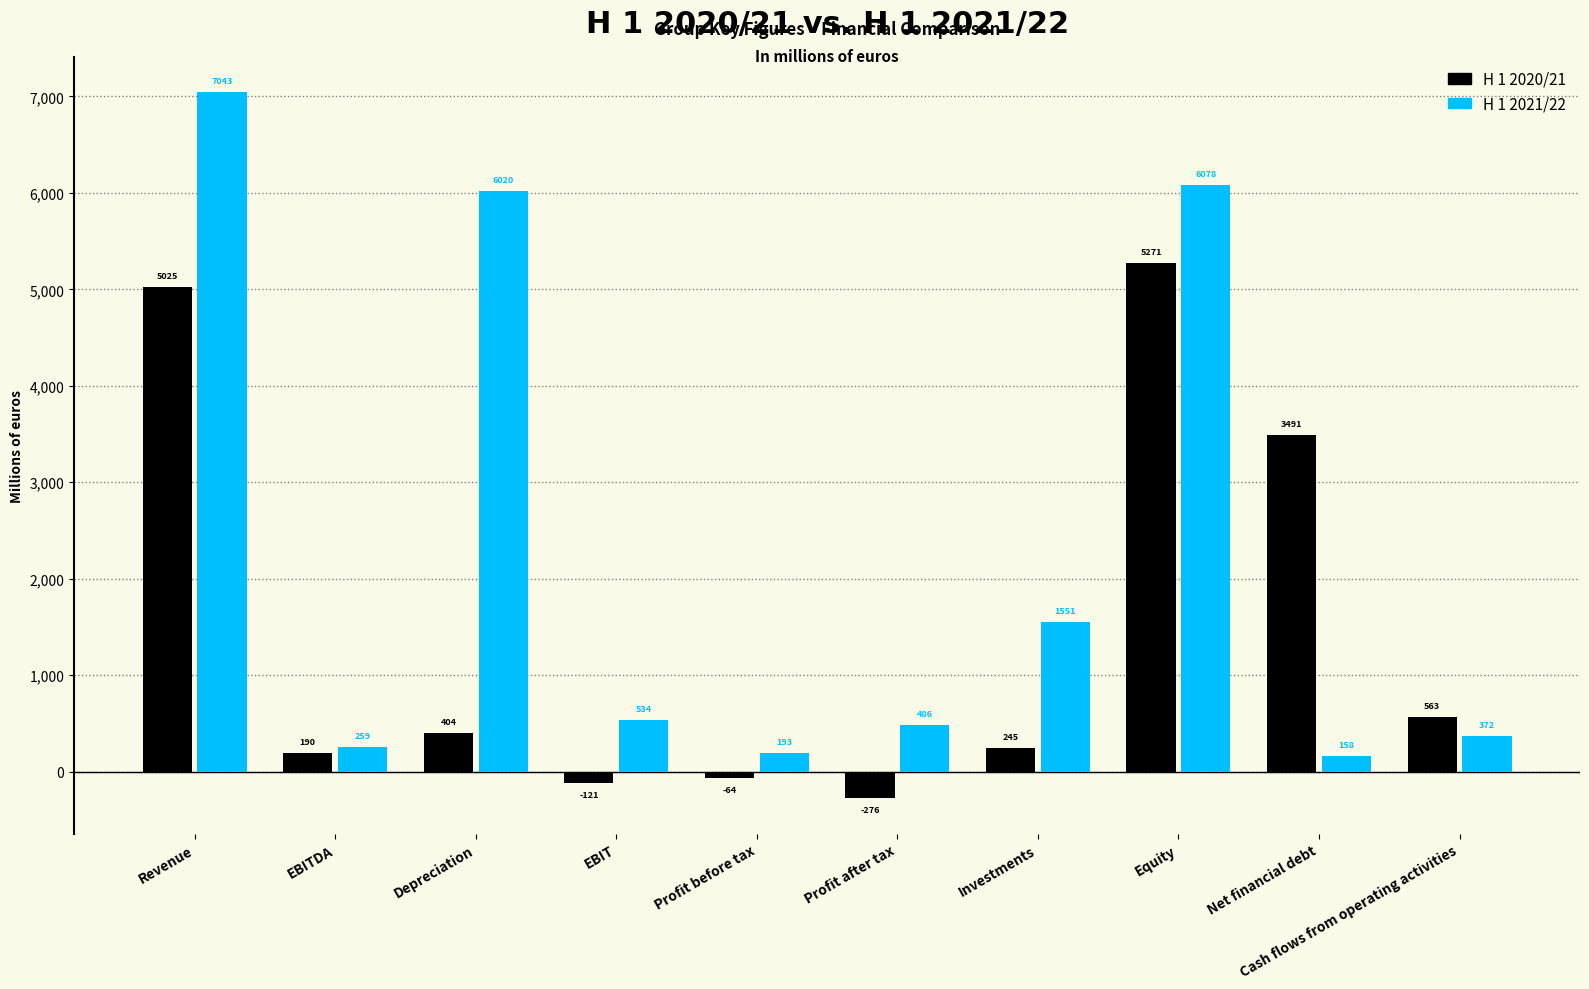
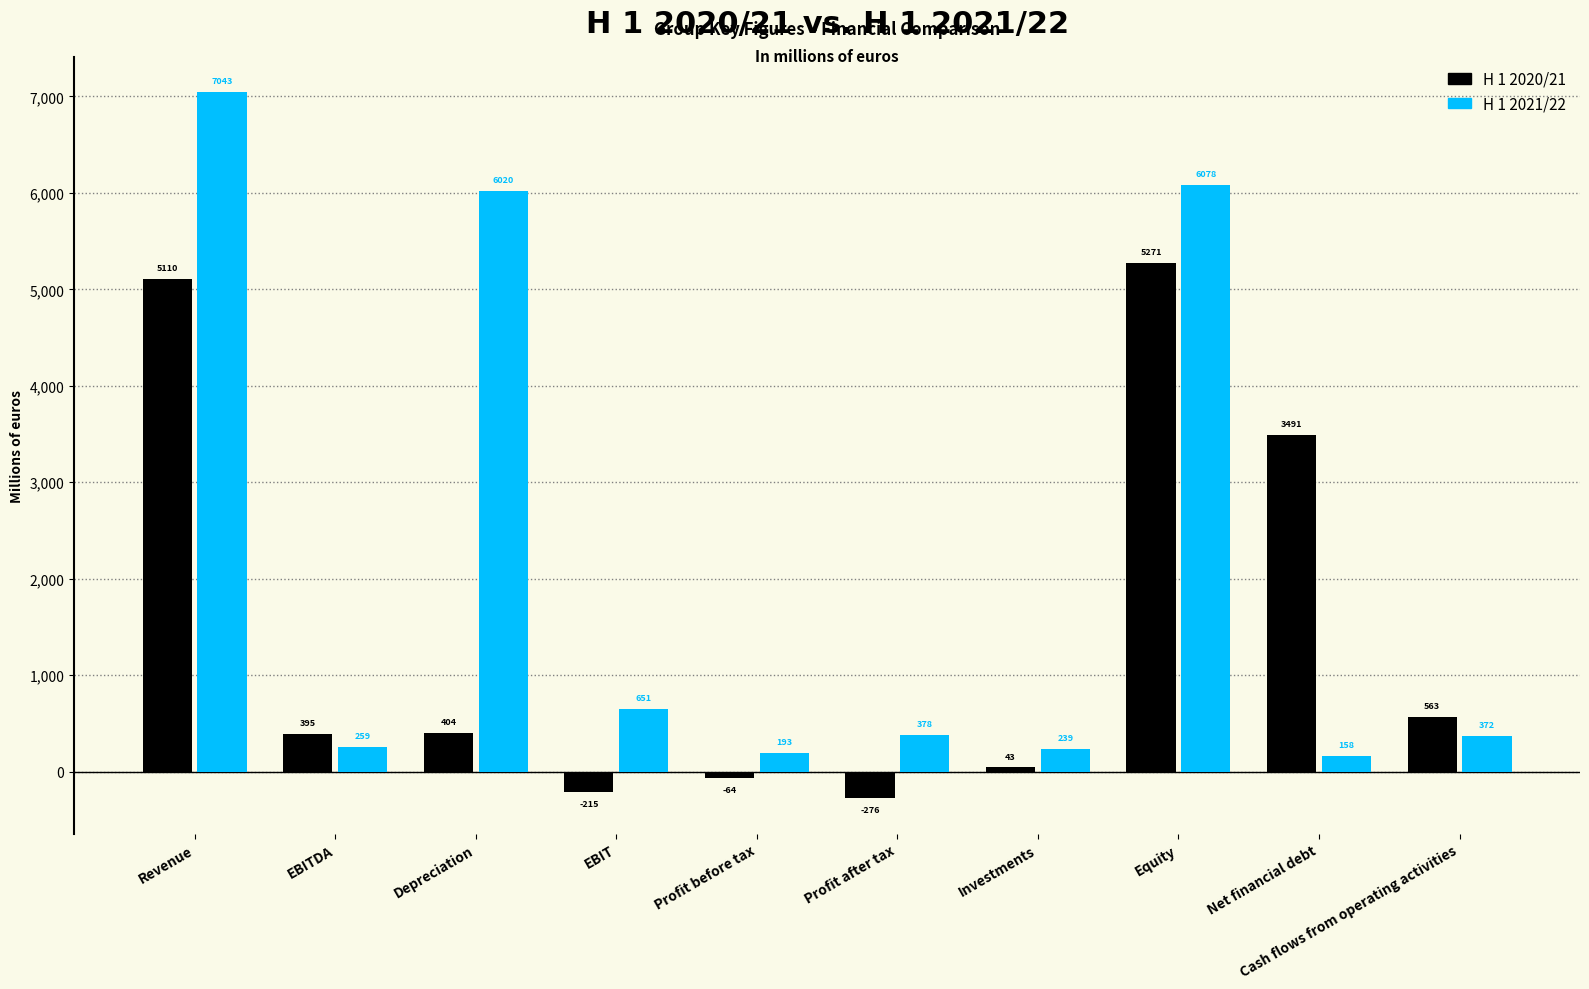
H 1 2020/21, Revenue: 5025 -> 5110
H 1 2020/21, EBITDA: 190 -> 395
H 1 2020/21, EBIT: -121 -> -215
H 1 2021/22, EBIT: 534 -> 651
H 1 2021/22, Profit after tax: 486 -> 378
H 1 2020/21, Investments: 245 -> 43
H 1 2021/22, Investments: 1551 -> 239
